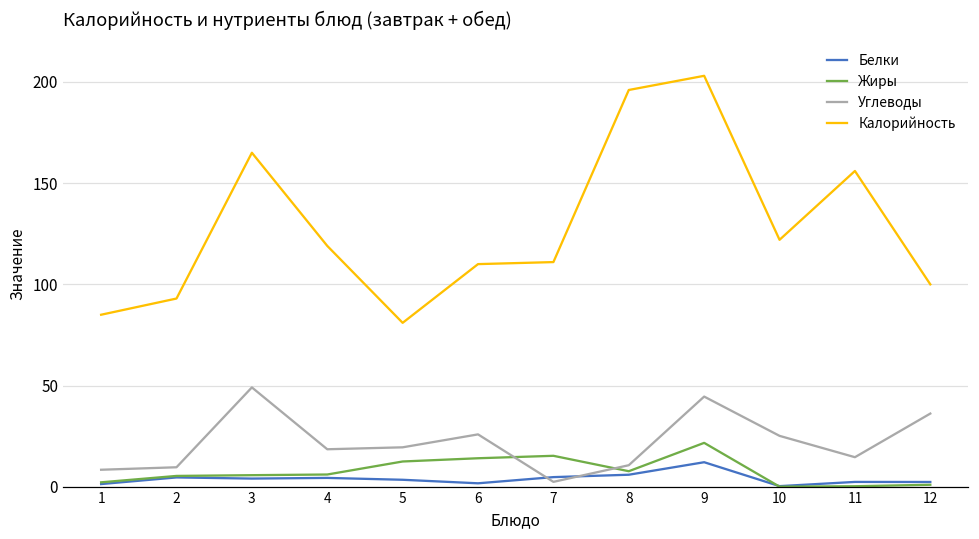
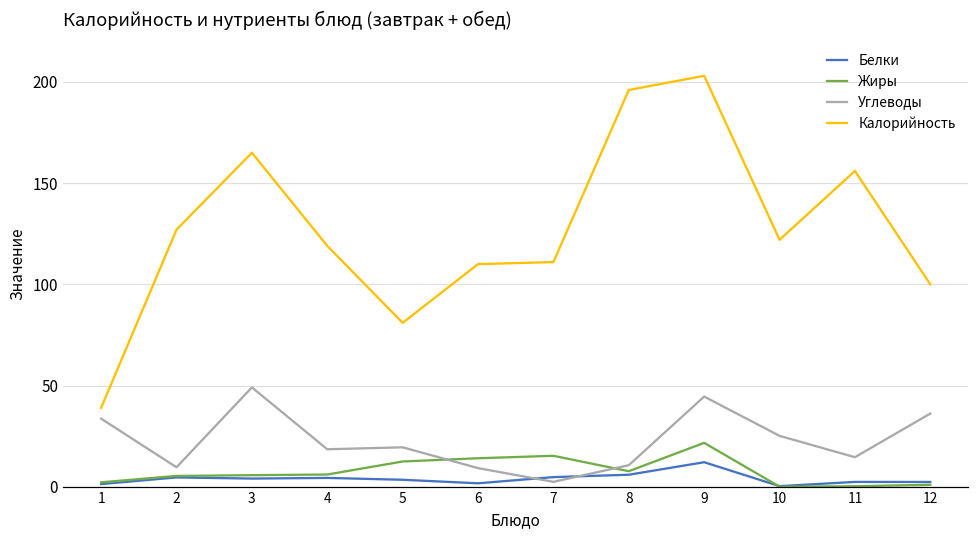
Углеводы, 1: 8 -> 34
Калорийность, 1: 85 -> 39
Калорийность, 2: 93 -> 127
Углеводы, 6: 26 -> 9
